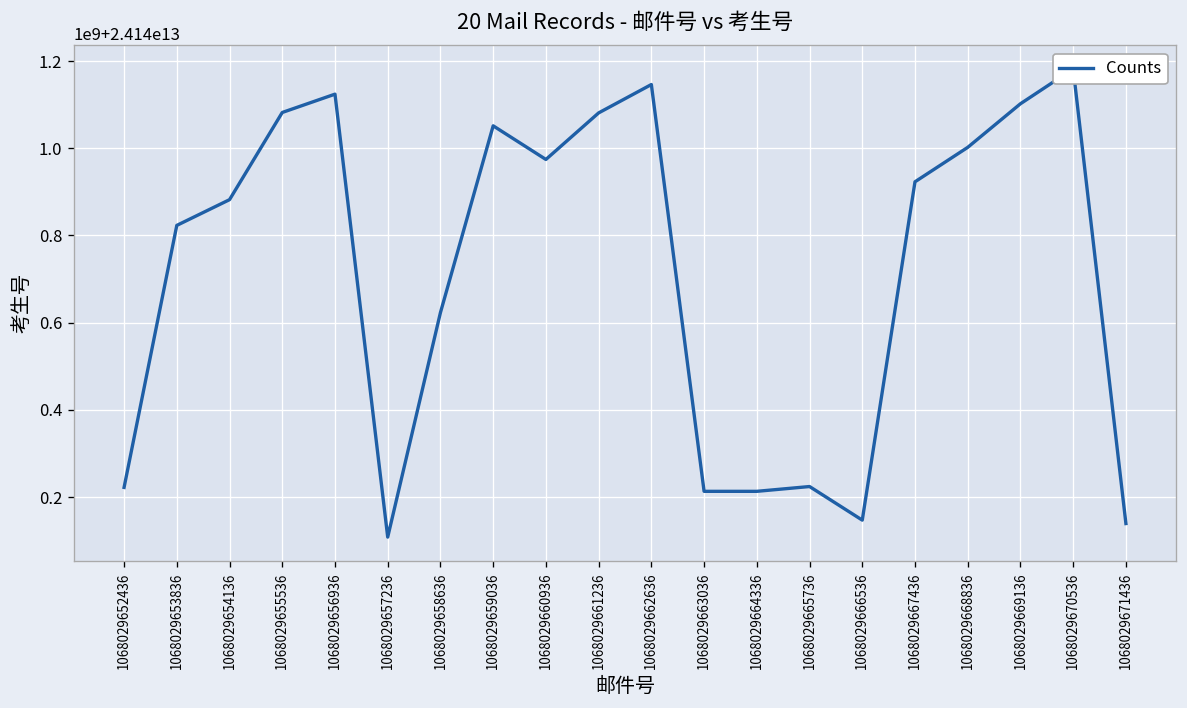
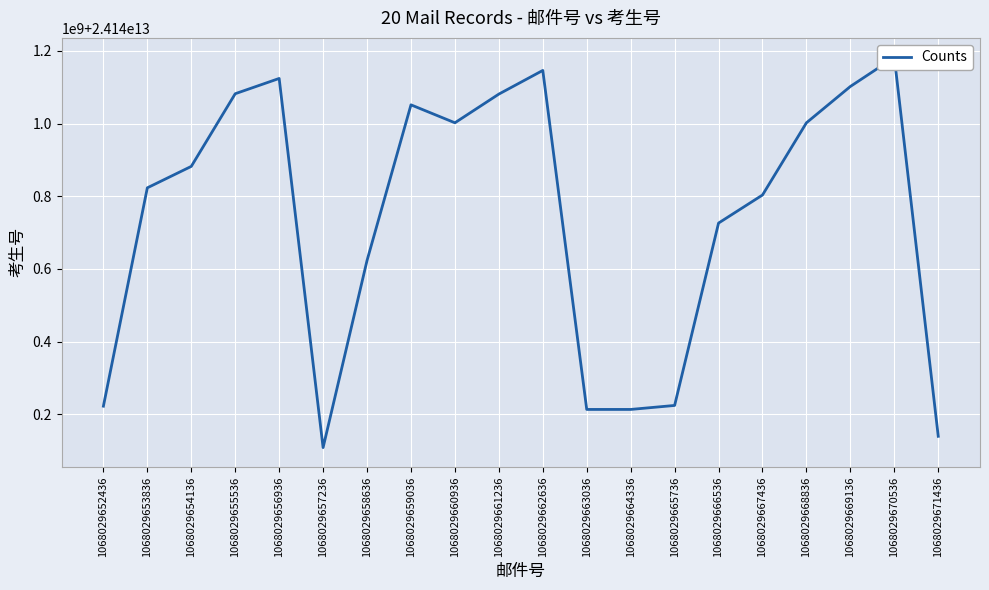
1068029660936: 24140970000000 -> 24141000000000
1068029666536: 24140150000000 -> 24140730000000
1068029667436: 24140920000000 -> 24140800000000
